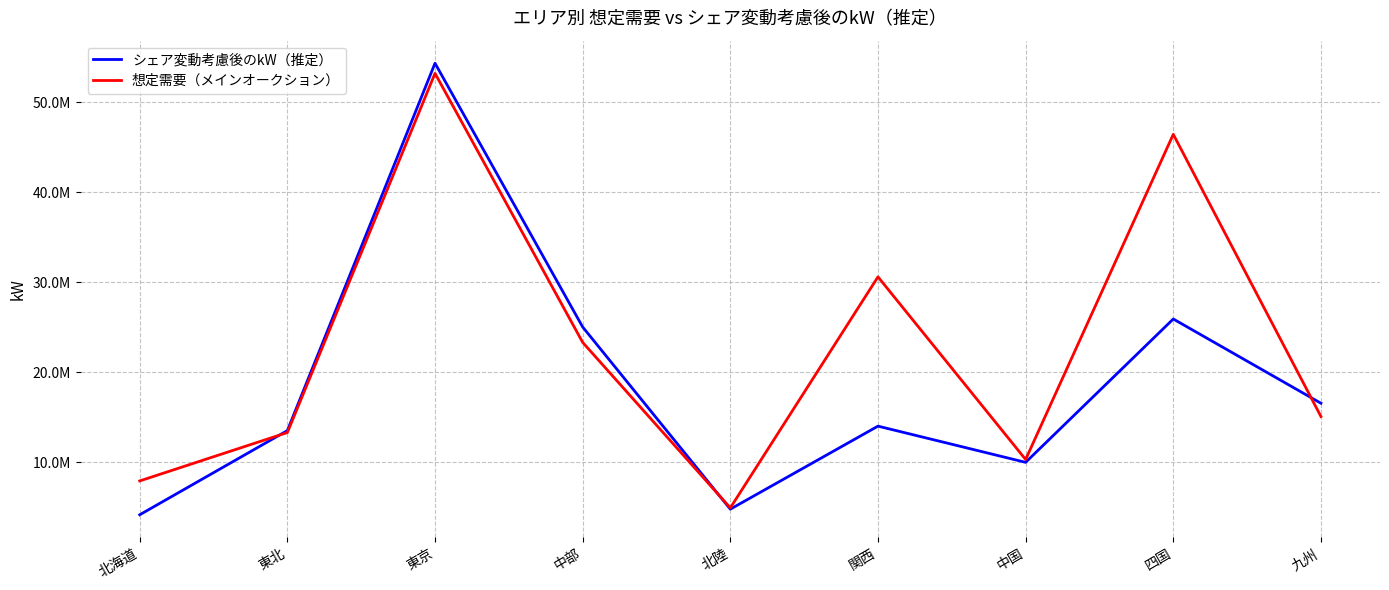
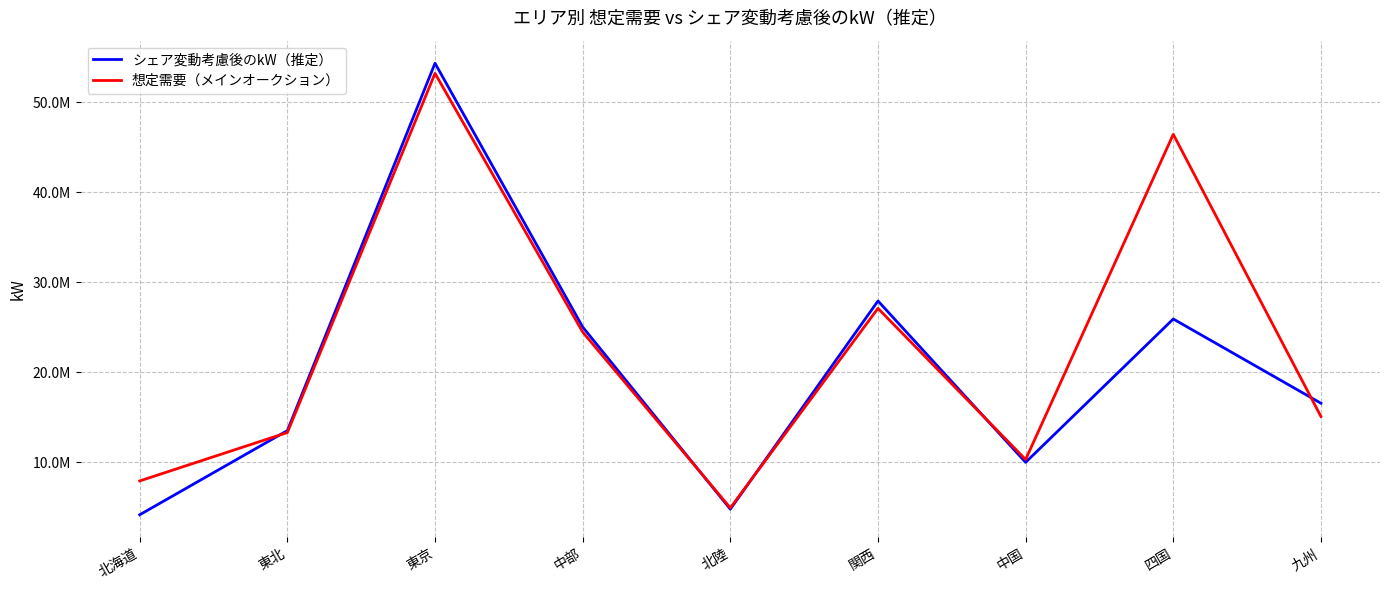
想定需要（メインオークション）, 中部: 23000000 -> 24000000
シェア変動考慮後のkW（推定）, 関西: 14000000 -> 28000000
想定需要（メインオークション）, 関西: 31000000 -> 27000000
